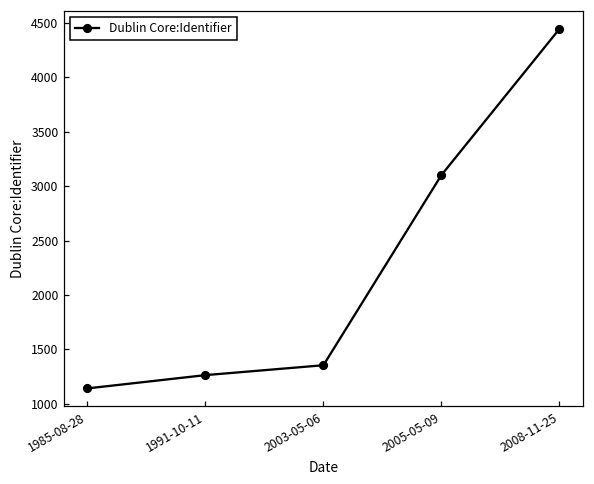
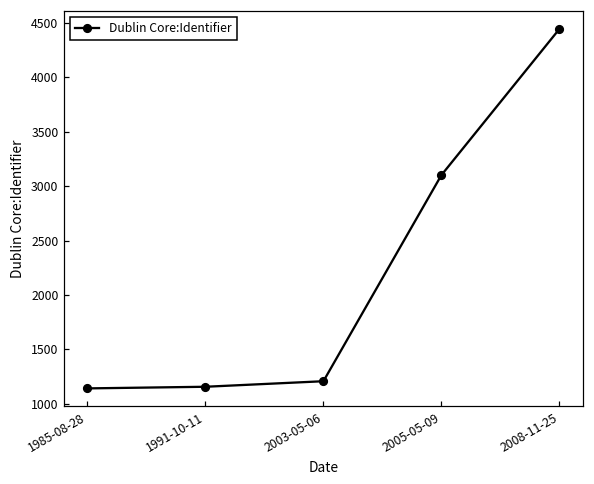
1991-10-11: 1300 -> 1200
2003-05-06: 1400 -> 1200
